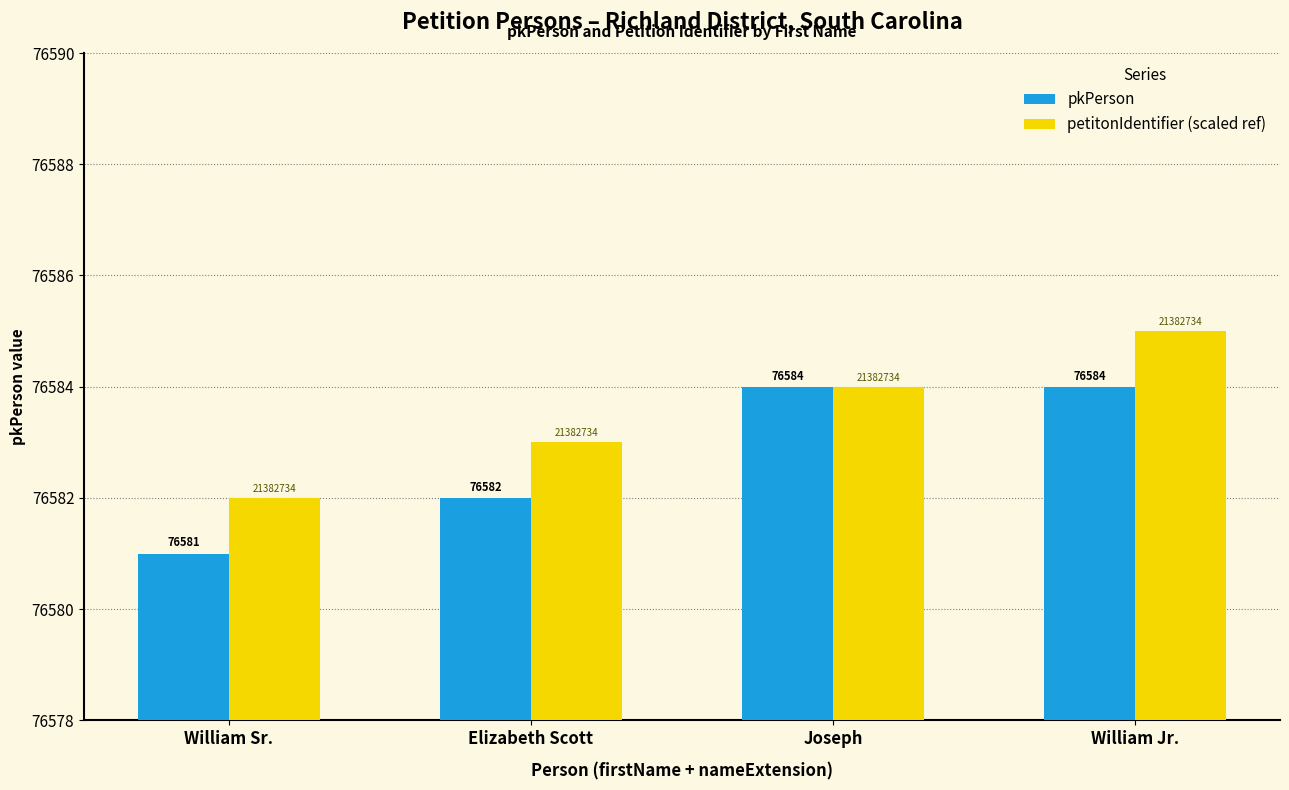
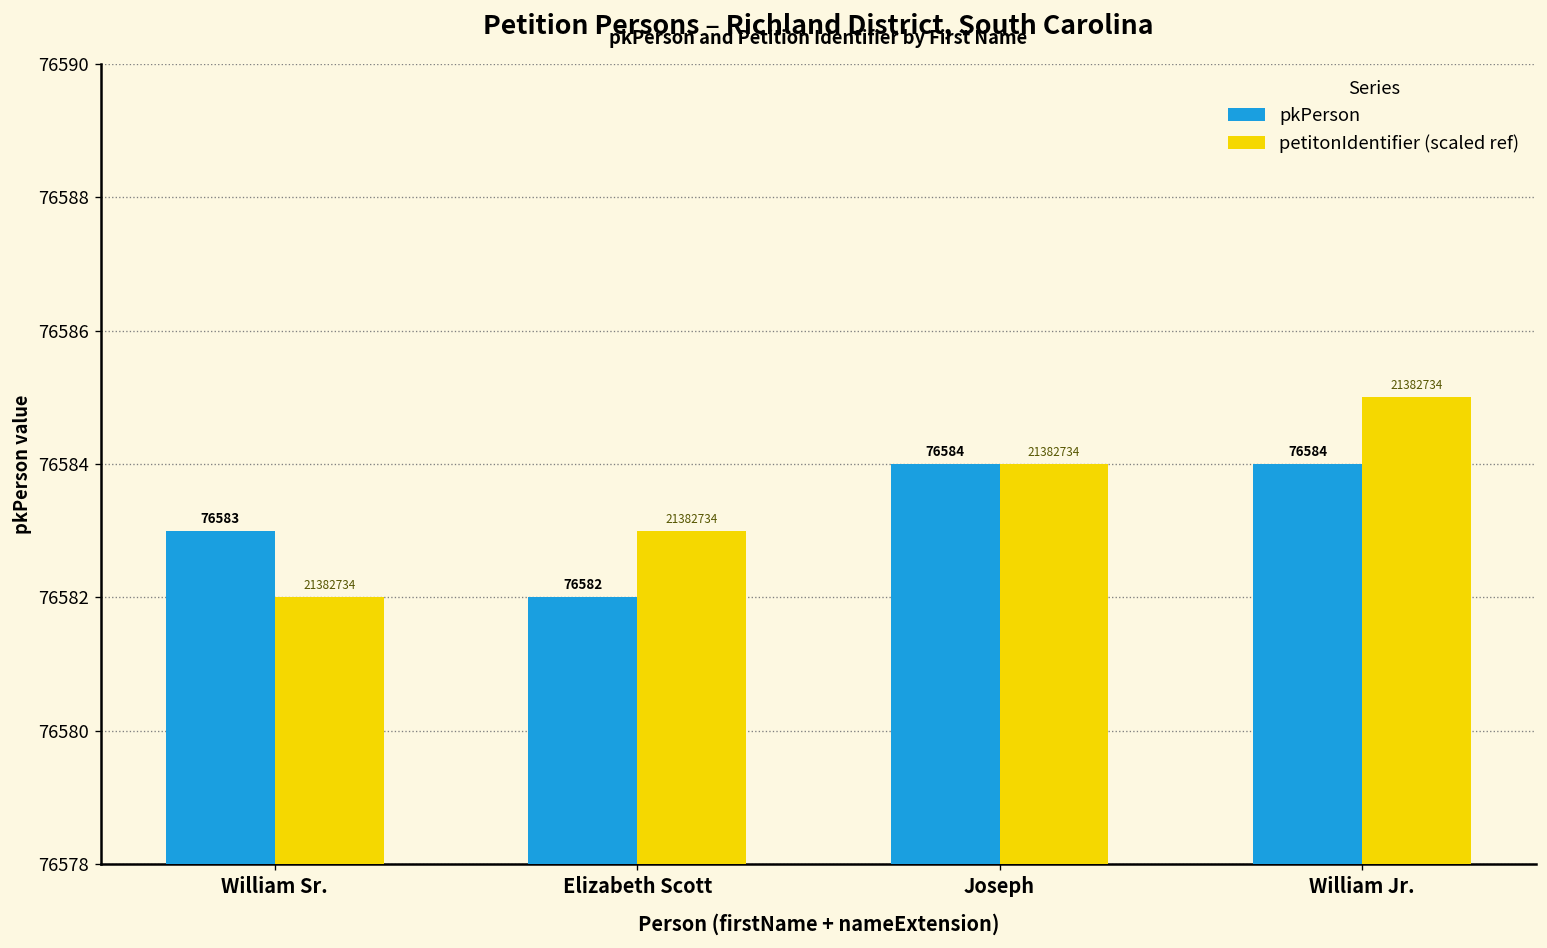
pkPerson, William Sr.: 76581 -> 76583
